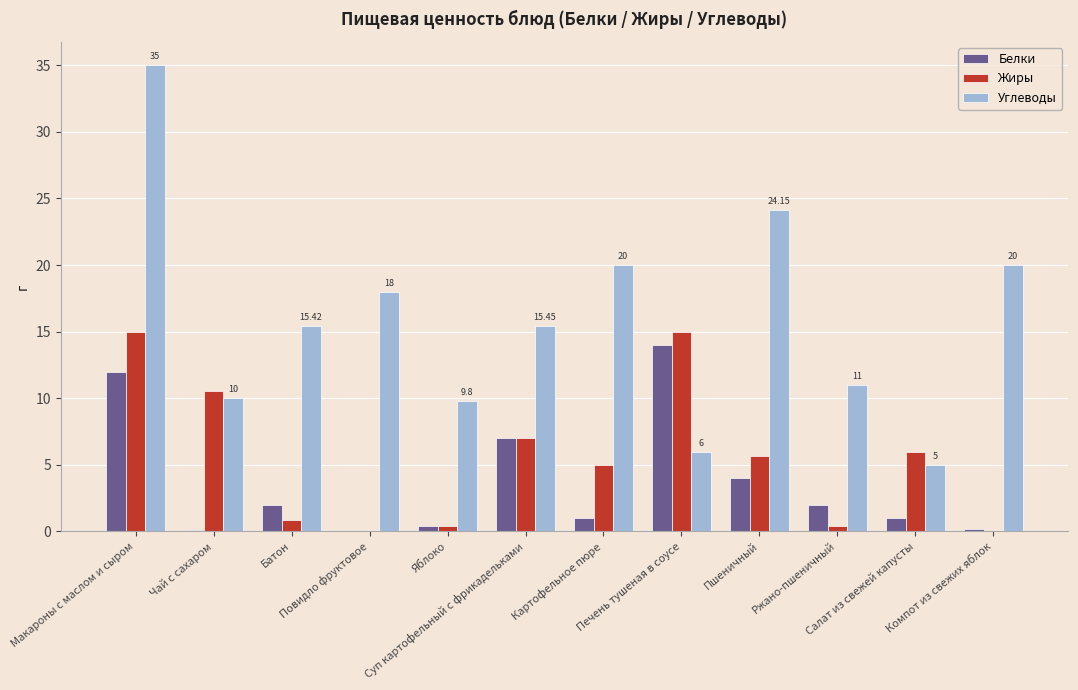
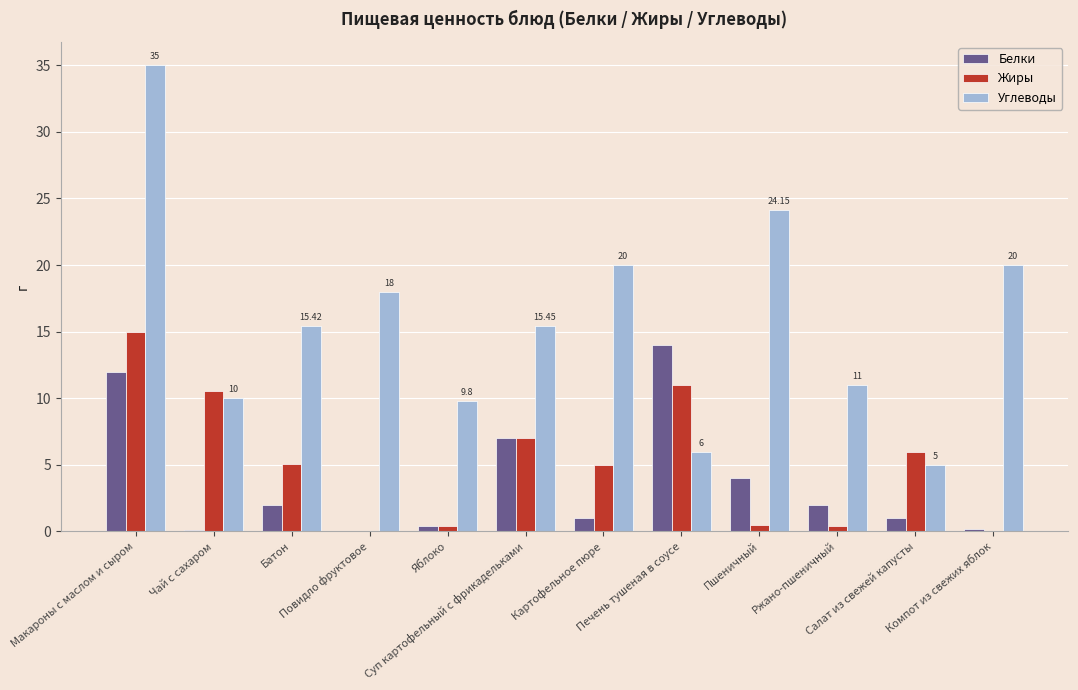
Жиры, Батон: 0.9 -> 5.0
Жиры, Печень тушеная в соусе: 15 -> 11
Жиры, Пшеничный: 5.7 -> 0.5
